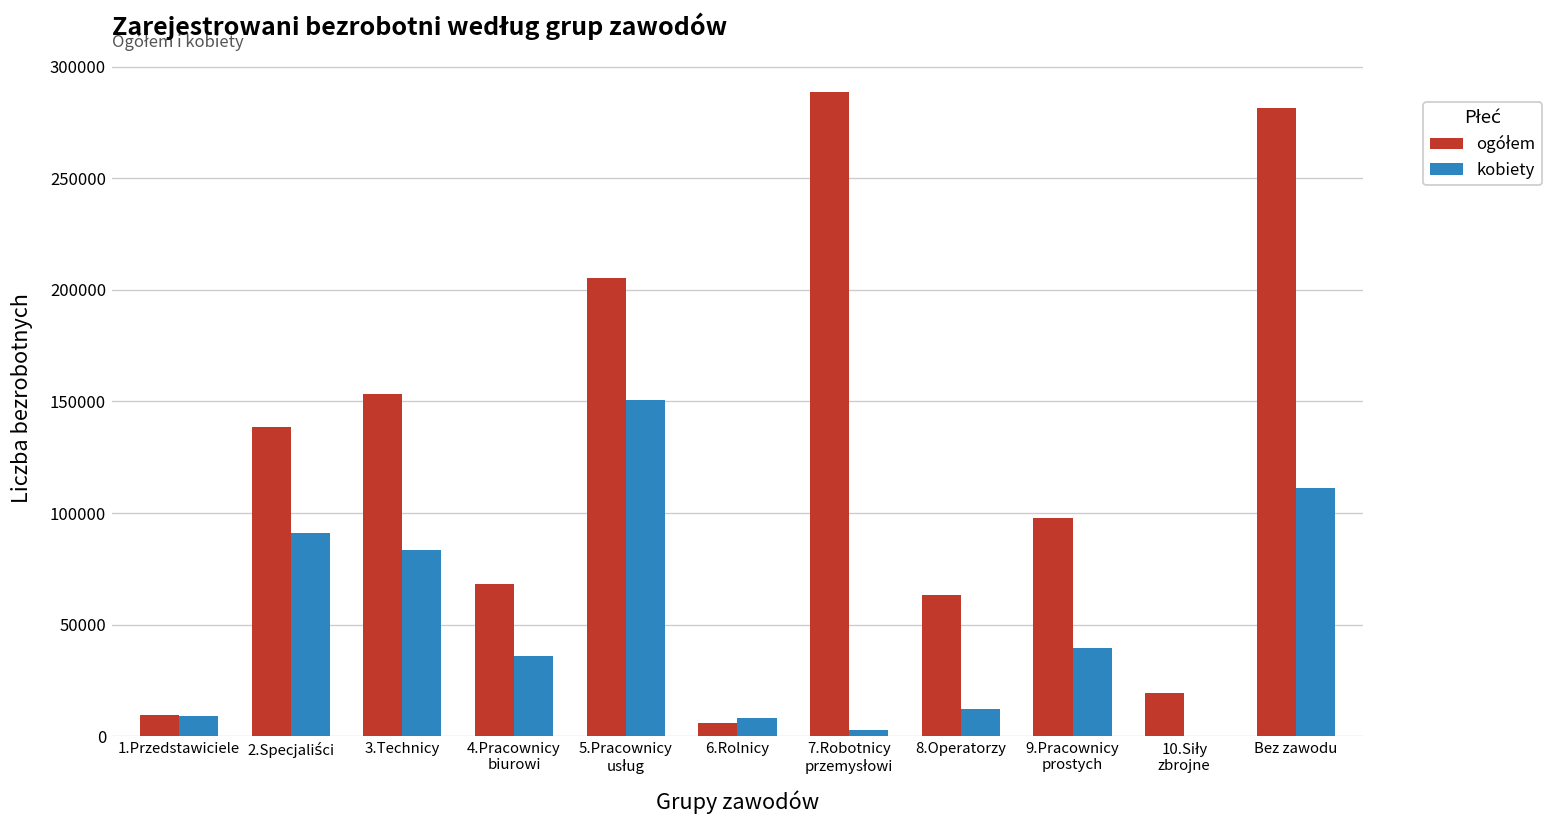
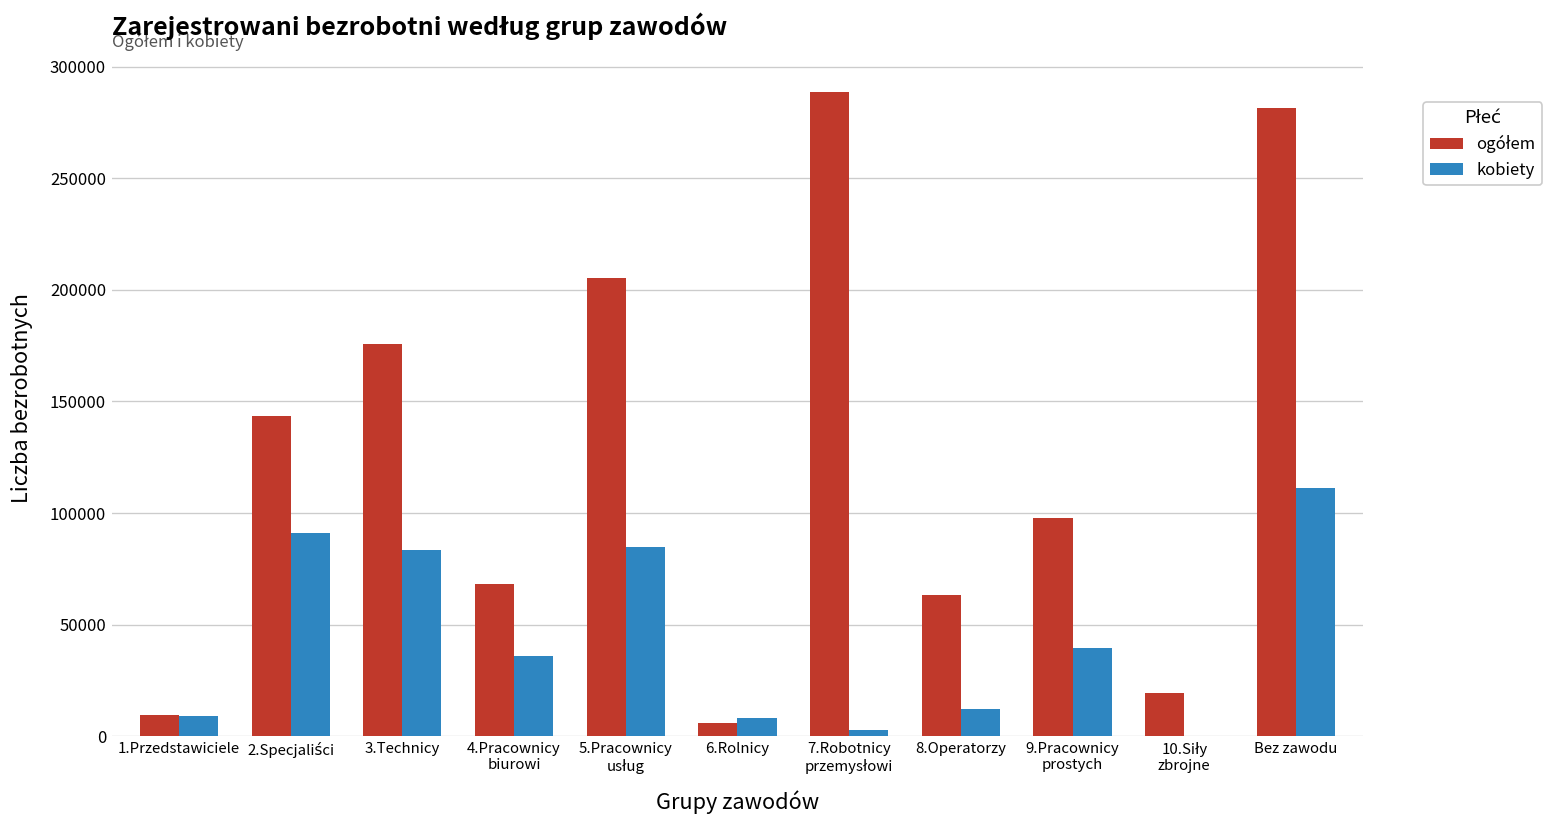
ogółem, 2.Specjaliści: 139000 -> 143000
ogółem, 3.Technicy: 153000 -> 176000
kobiety, 5.Pracownicy usług: 151000 -> 85000
